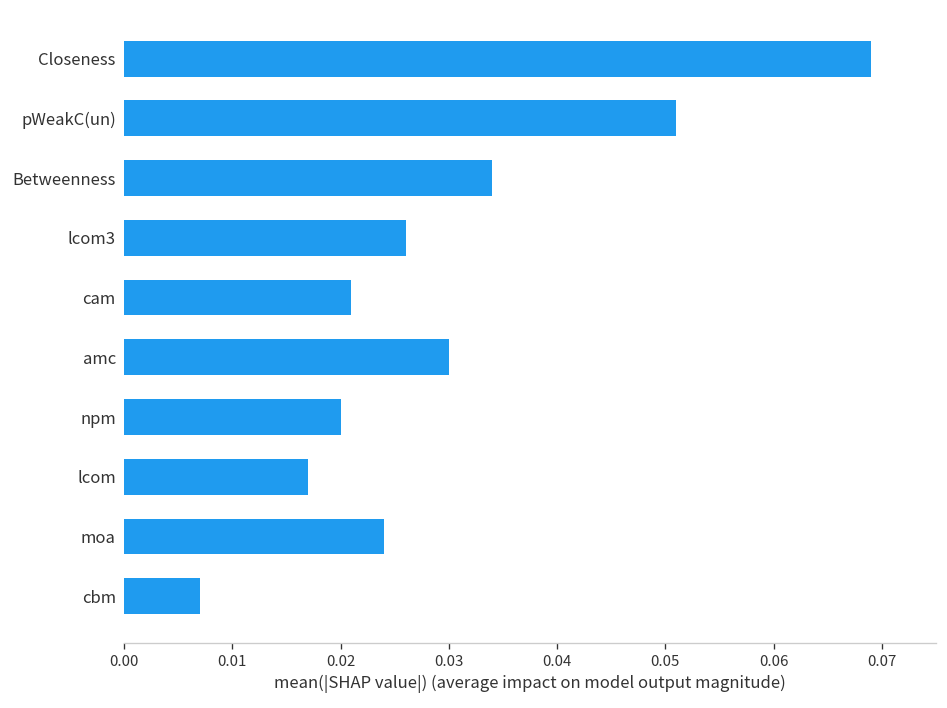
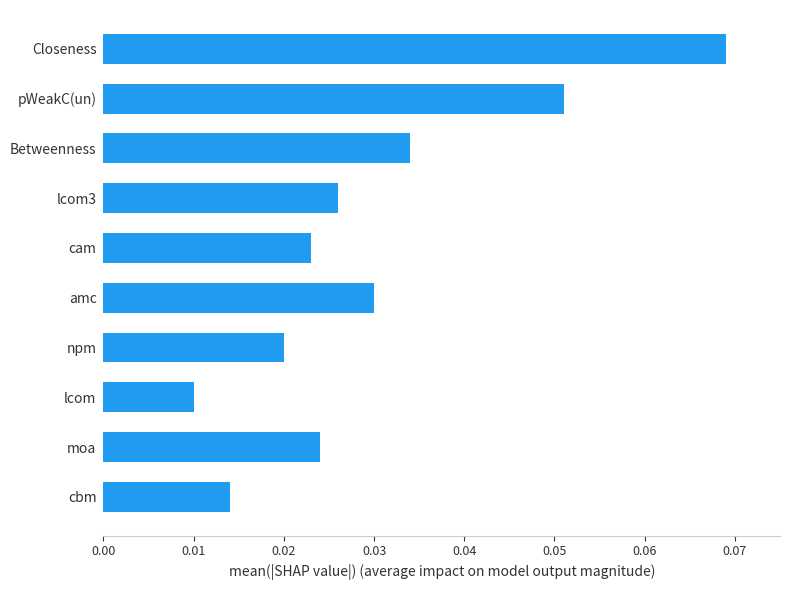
cam: 0.021 -> 0.023
lcom: 0.017 -> 0.010
cbm: 0.007 -> 0.014
